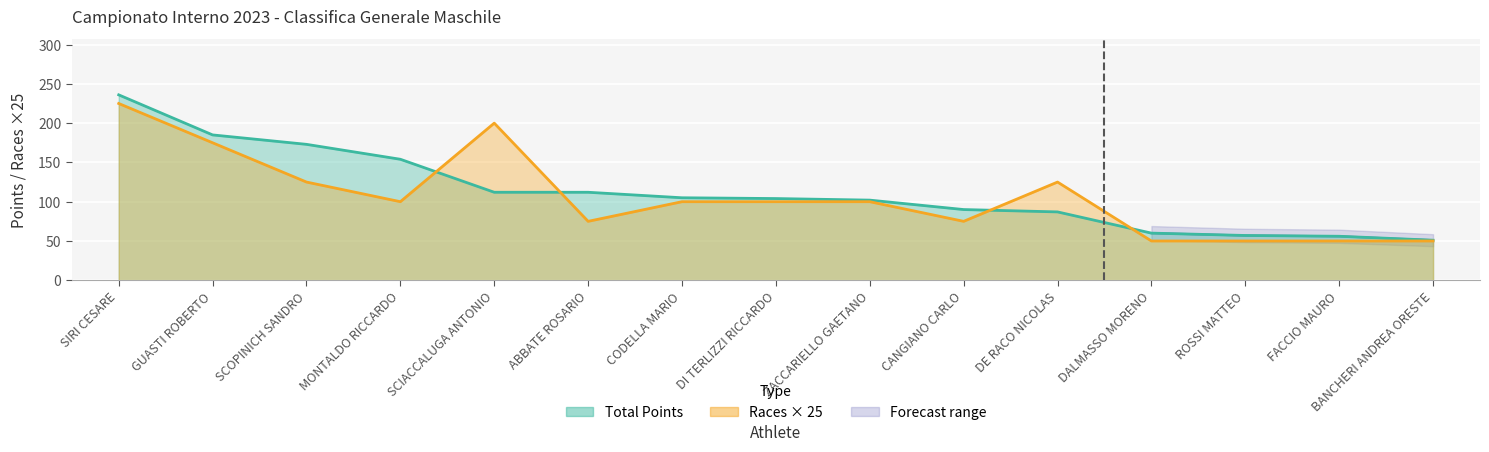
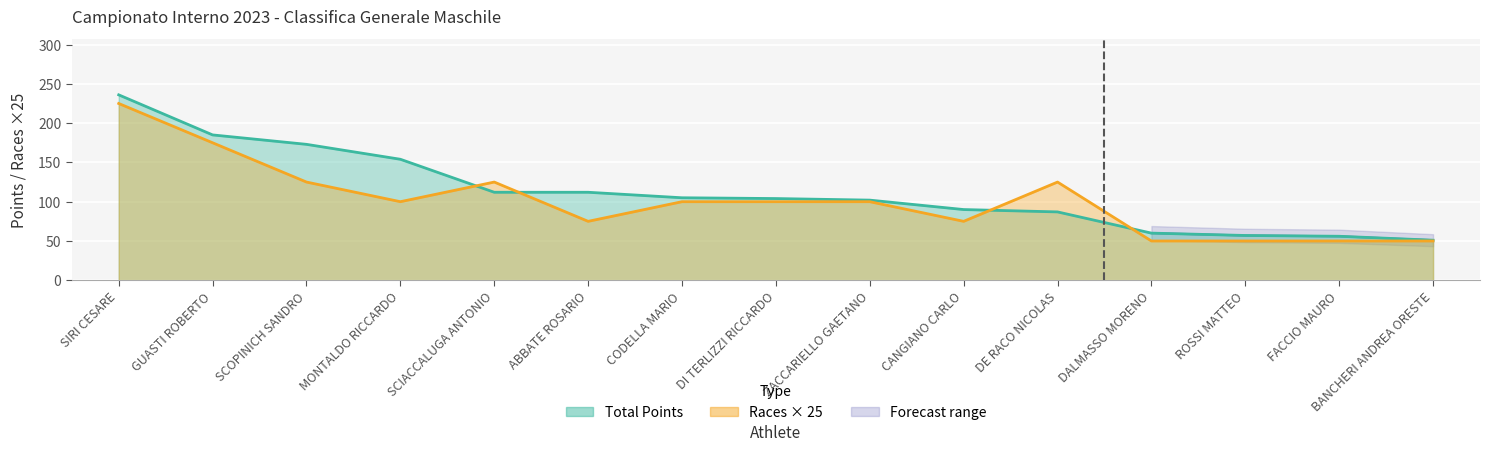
Races × 25, SCIACCALUGA ANTONIO: 200 -> 130
